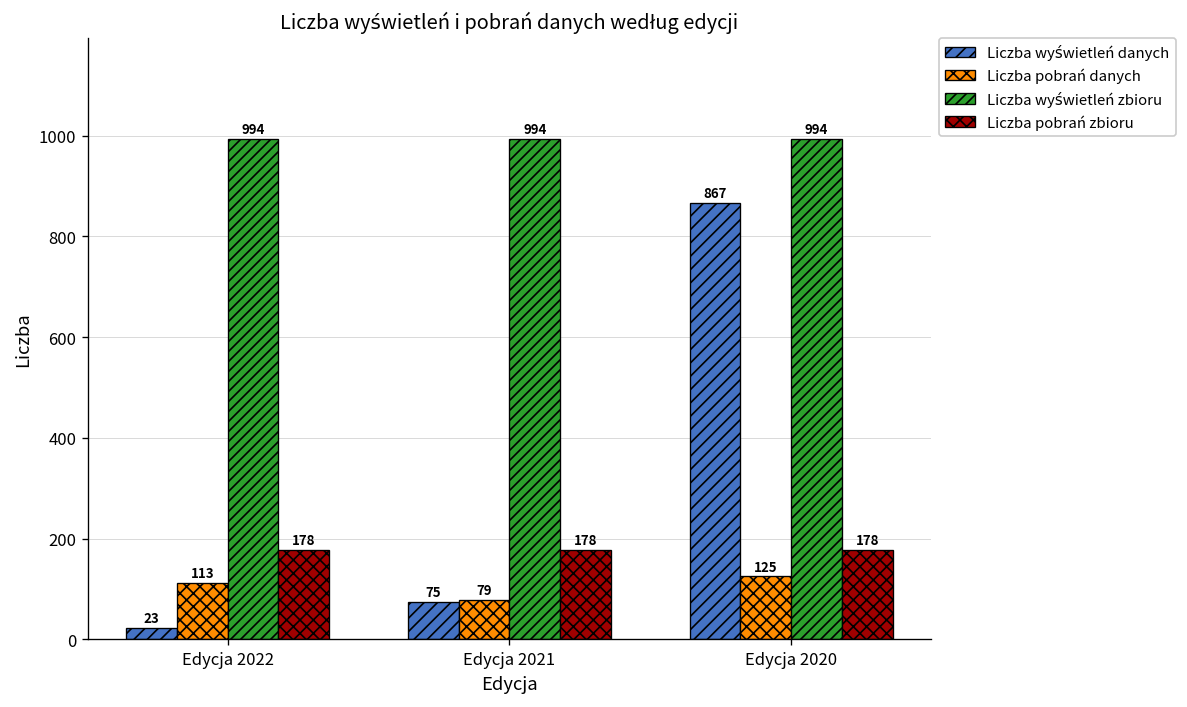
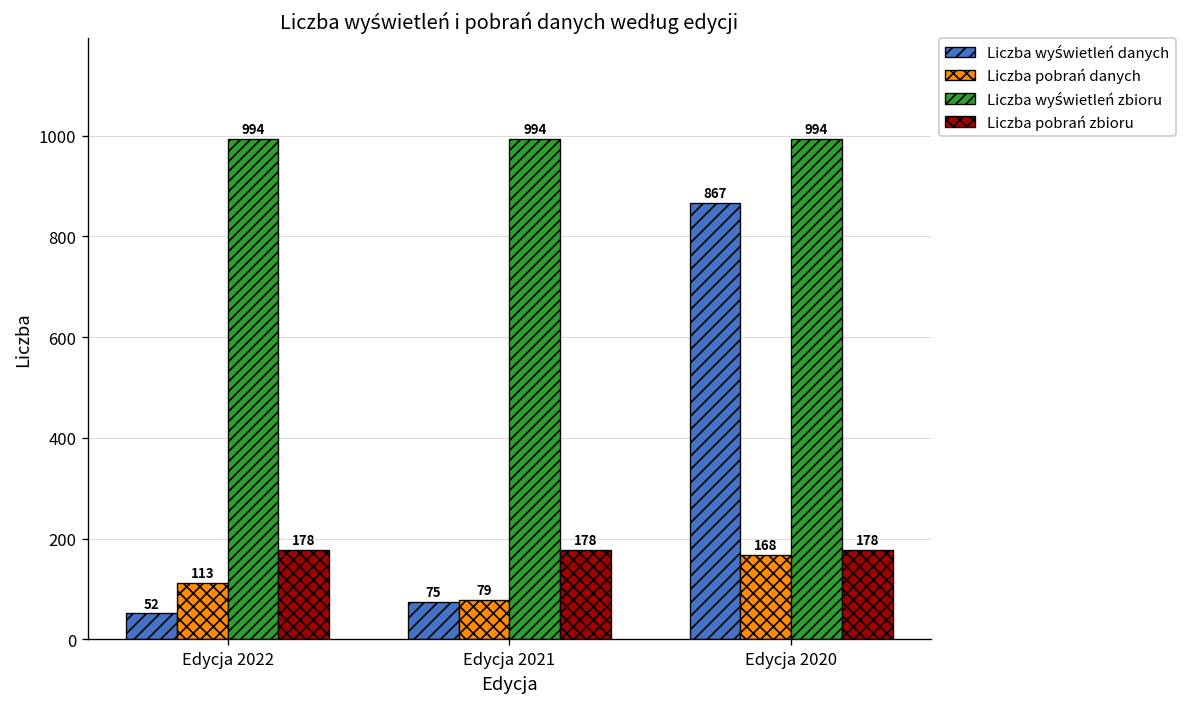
Liczba wyświetleń danych, Edycja 2022: 23 -> 52
Liczba pobrań danych, Edycja 2020: 125 -> 168
